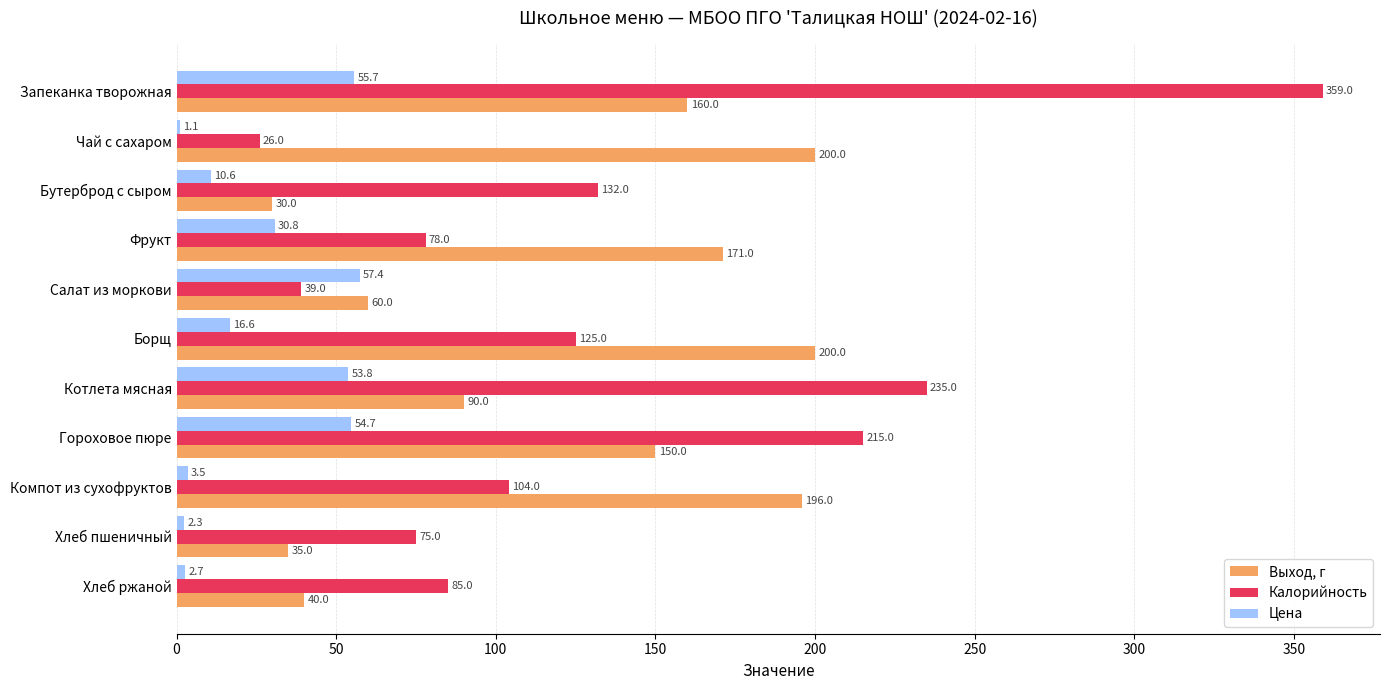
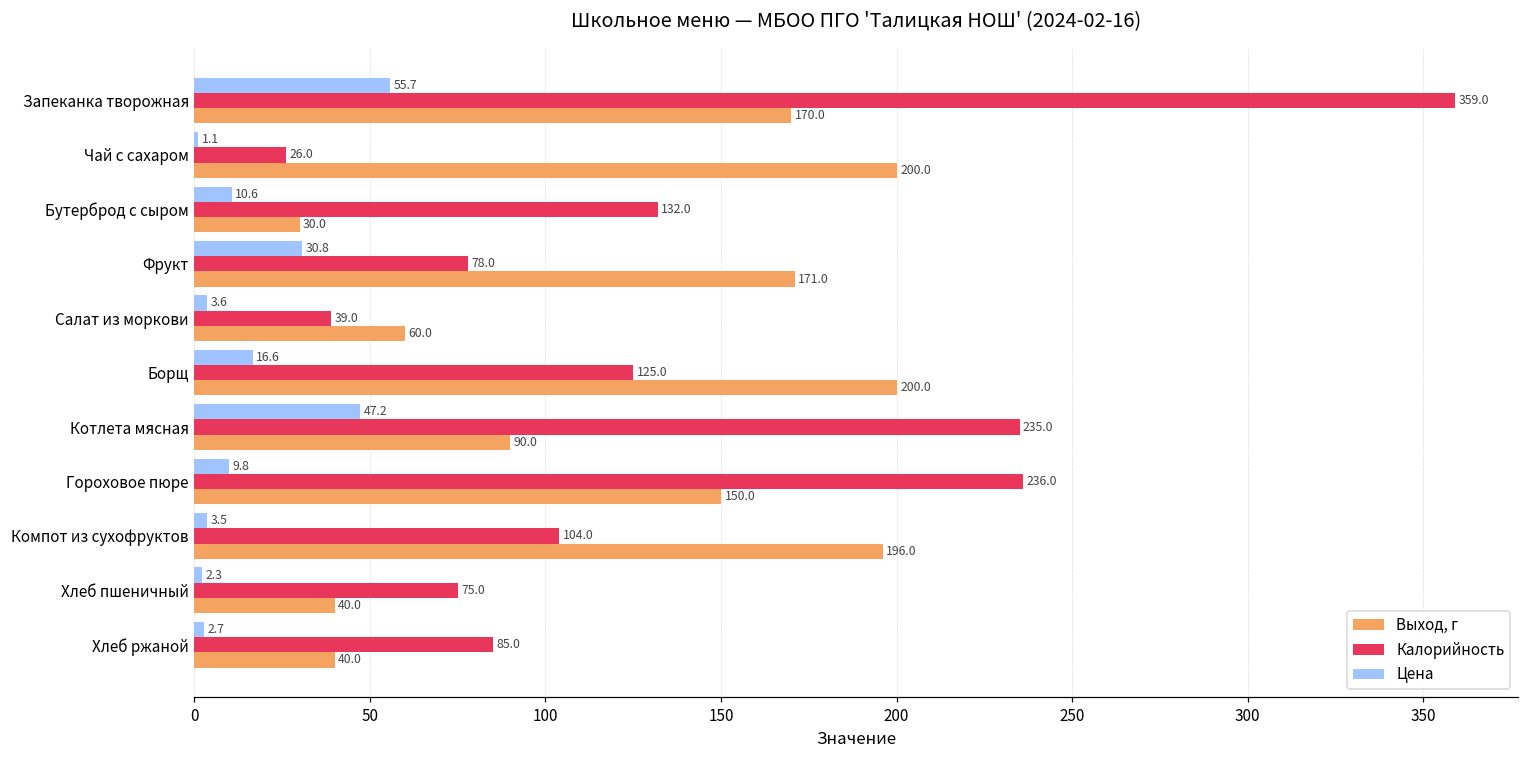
Выход, г, Запеканка творожная: 160.0 -> 170.0
Цена, Салат из моркови: 57.4 -> 3.6
Цена, Котлета мясная: 53.8 -> 47.2
Цена, Гороховое пюре: 54.7 -> 9.8
Калорийность, Гороховое пюре: 215.0 -> 236.0
Выход, г, Хлеб пшеничный: 35.0 -> 40.0
